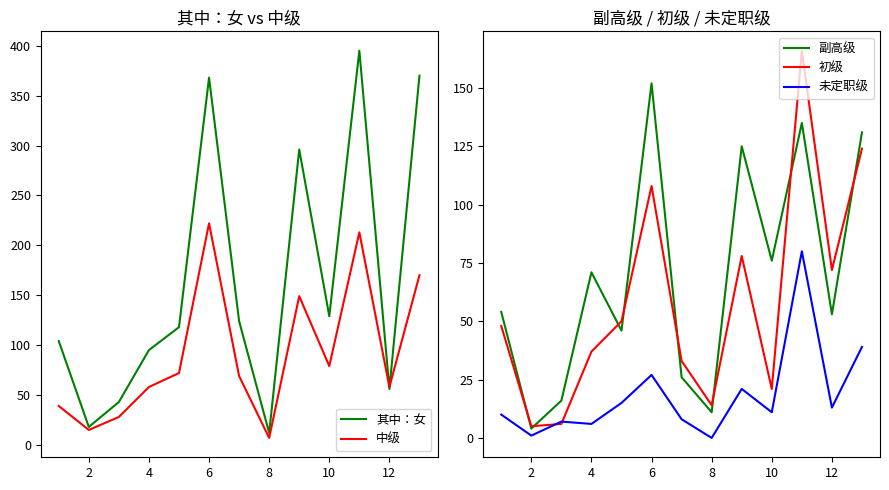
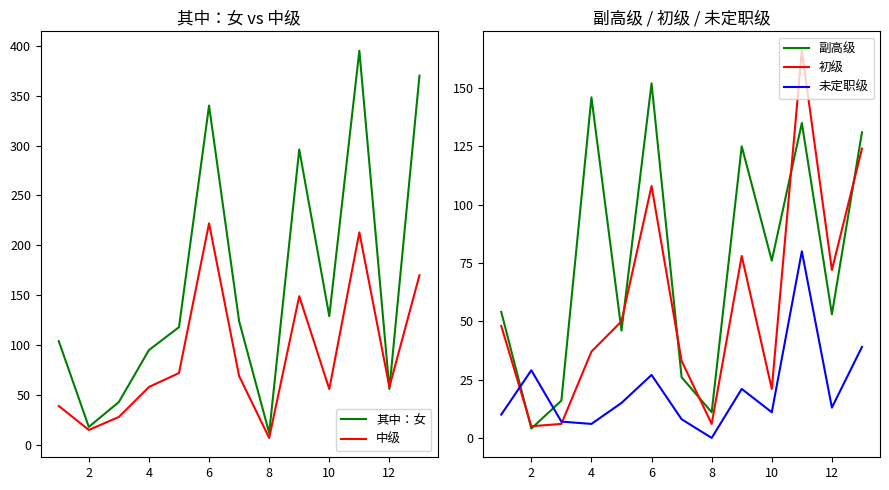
其中：女 vs 中级, 其中：女, 6: 370 -> 340
其中：女 vs 中级, 中级, 10: 80 -> 60
副高级 / 初级 / 未定职级, 未定职级, 2: 1 -> 29
副高级 / 初级 / 未定职级, 副高级, 4: 71 -> 146
副高级 / 初级 / 未定职级, 初级, 8: 14 -> 6
